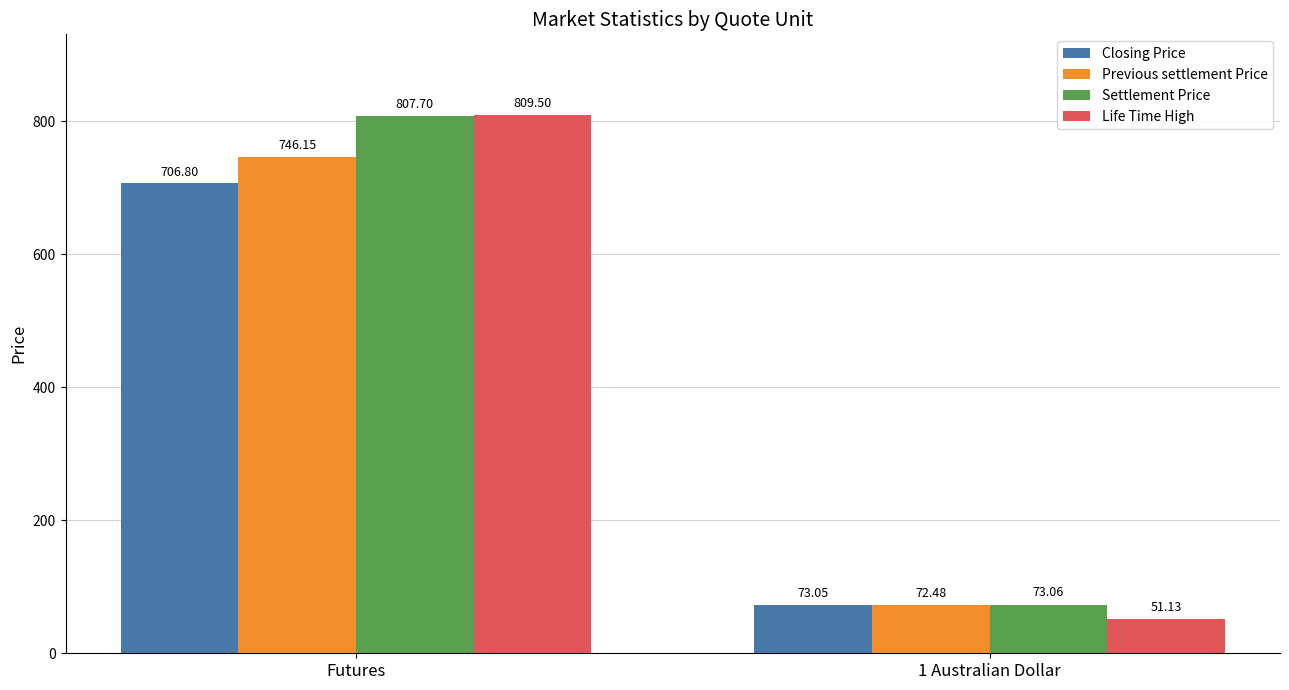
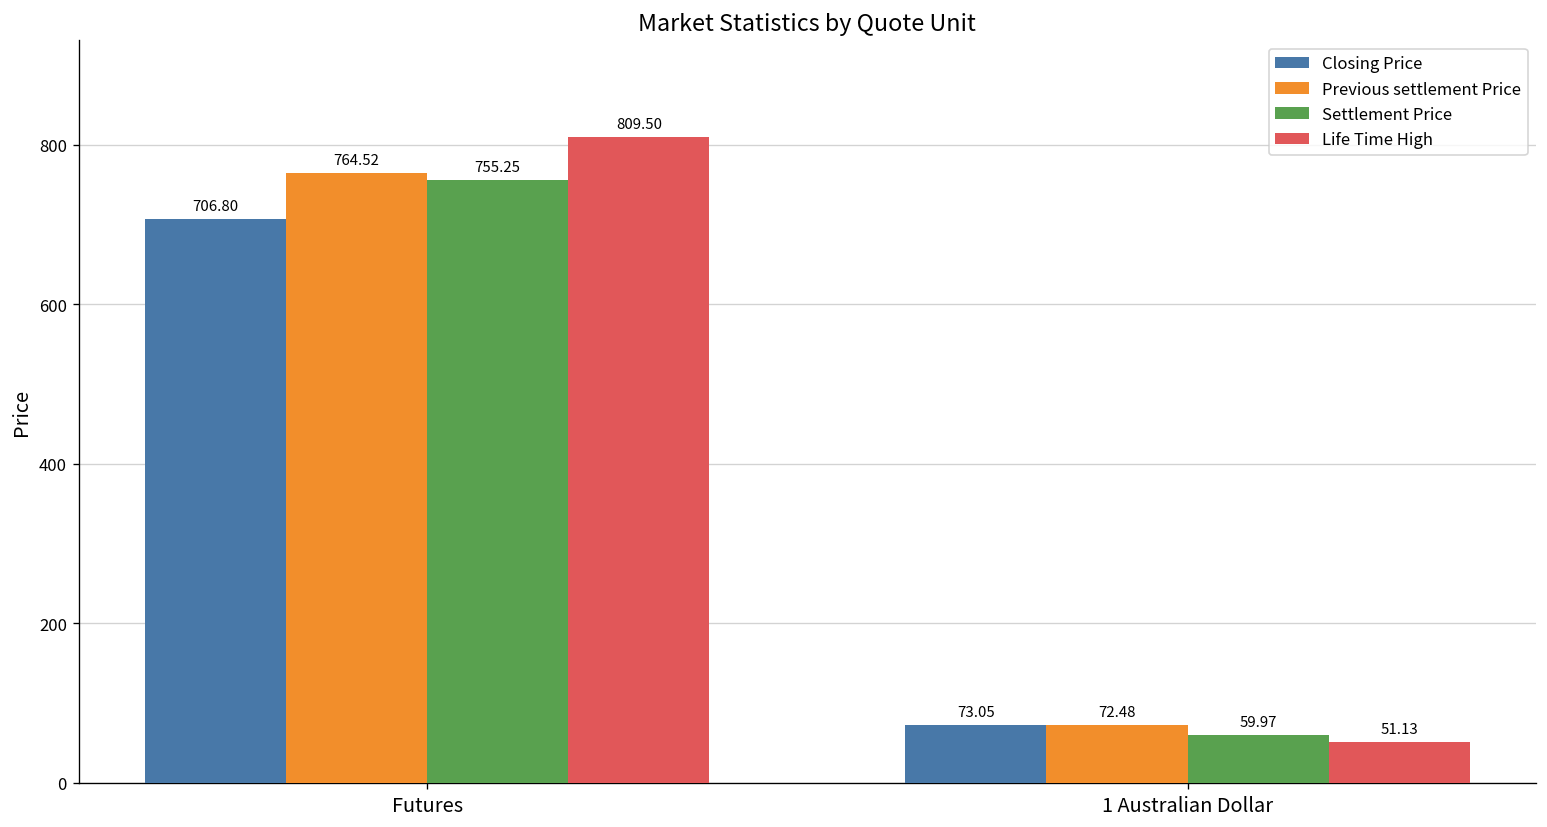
Previous settlement Price, Futures: 746.15 -> 764.52
Settlement Price, Futures: 807.70 -> 755.25
Settlement Price, 1 Australian Dollar: 73.06 -> 59.97
